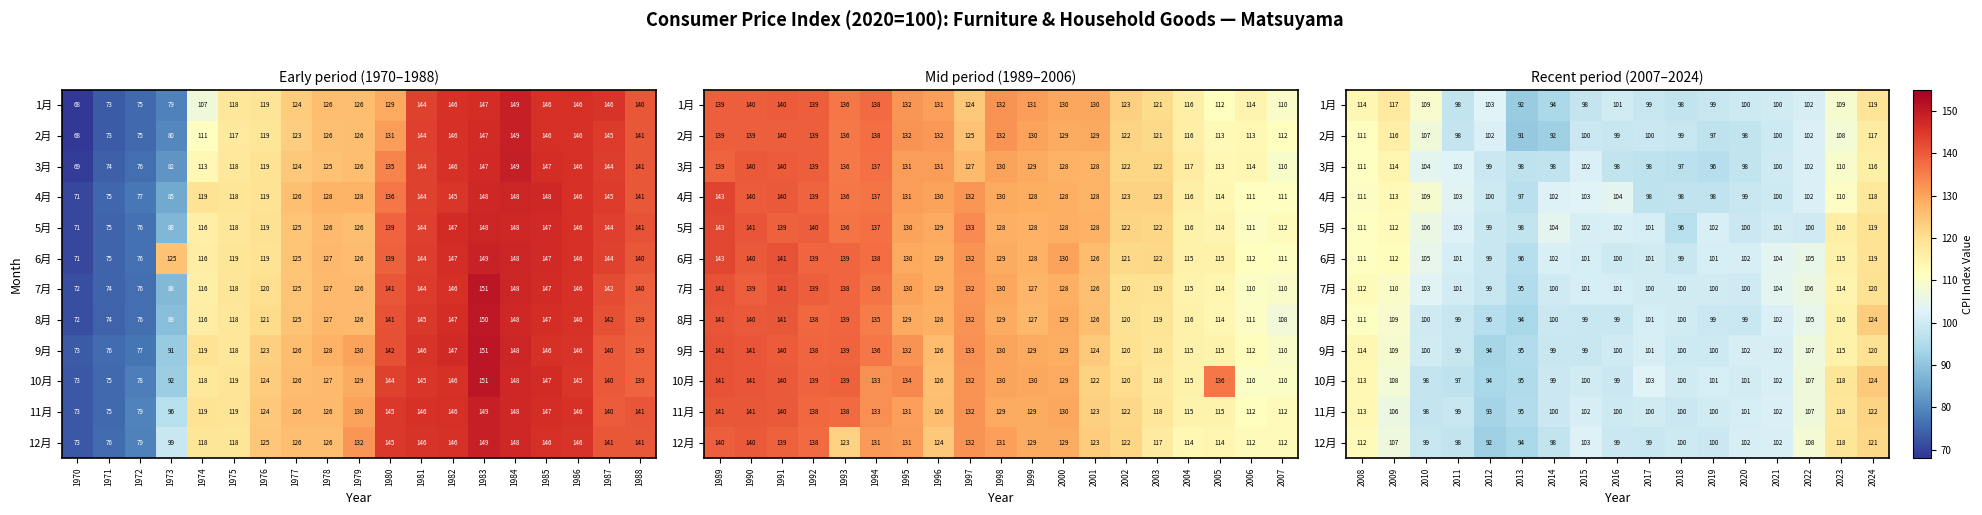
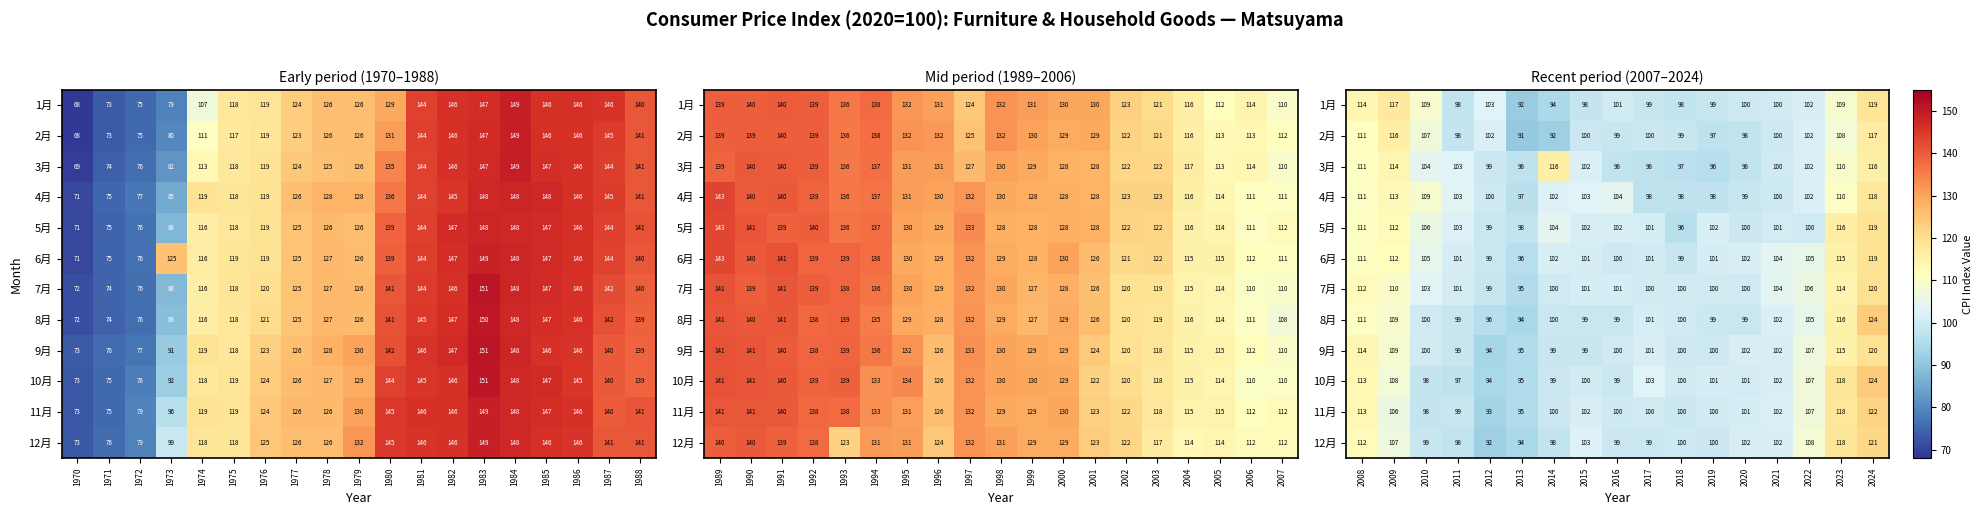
Mid period (1989–2006), 10月, 2005: 136 -> 114
Recent period (2007–2024), 3月, 2014: 98 -> 116
